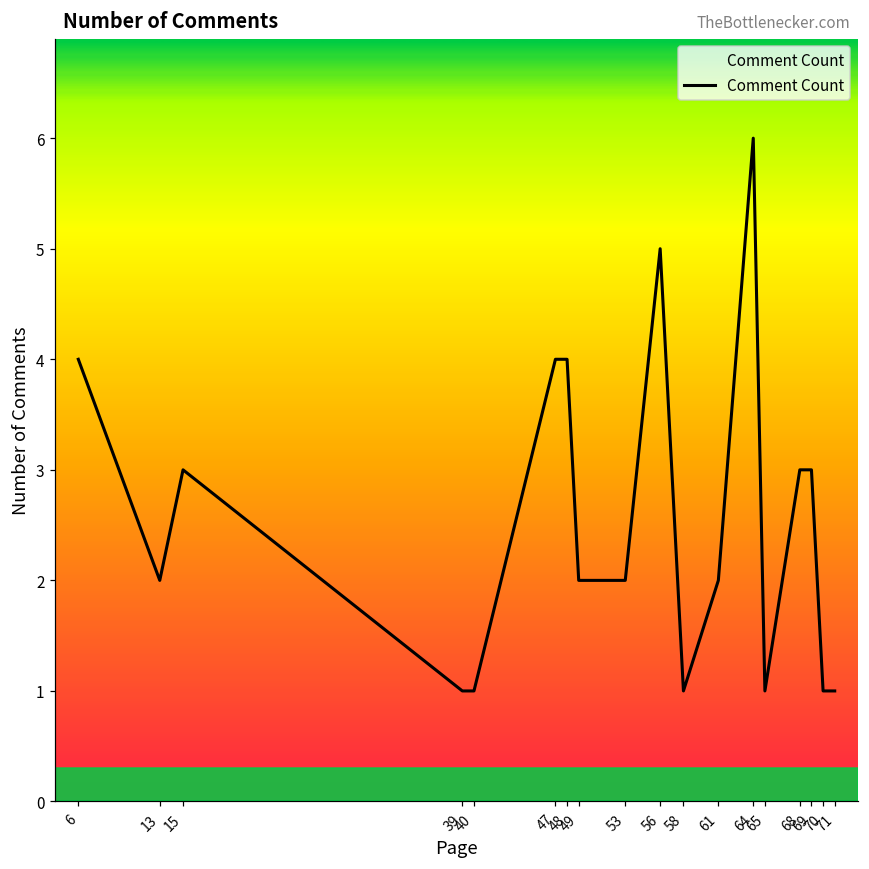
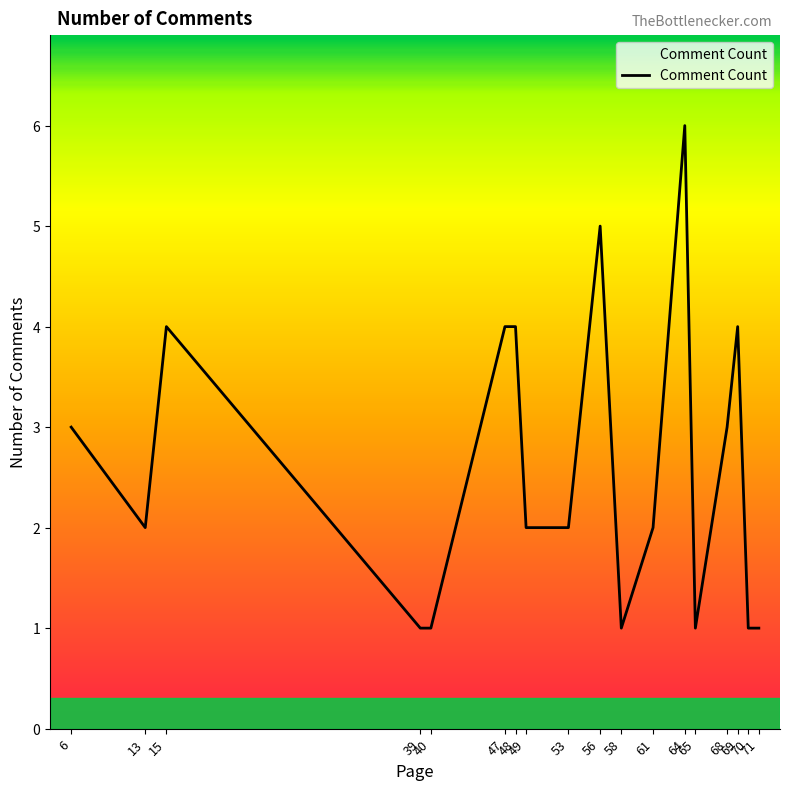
6: 4 -> 3
15: 3 -> 4
69: 3 -> 4
